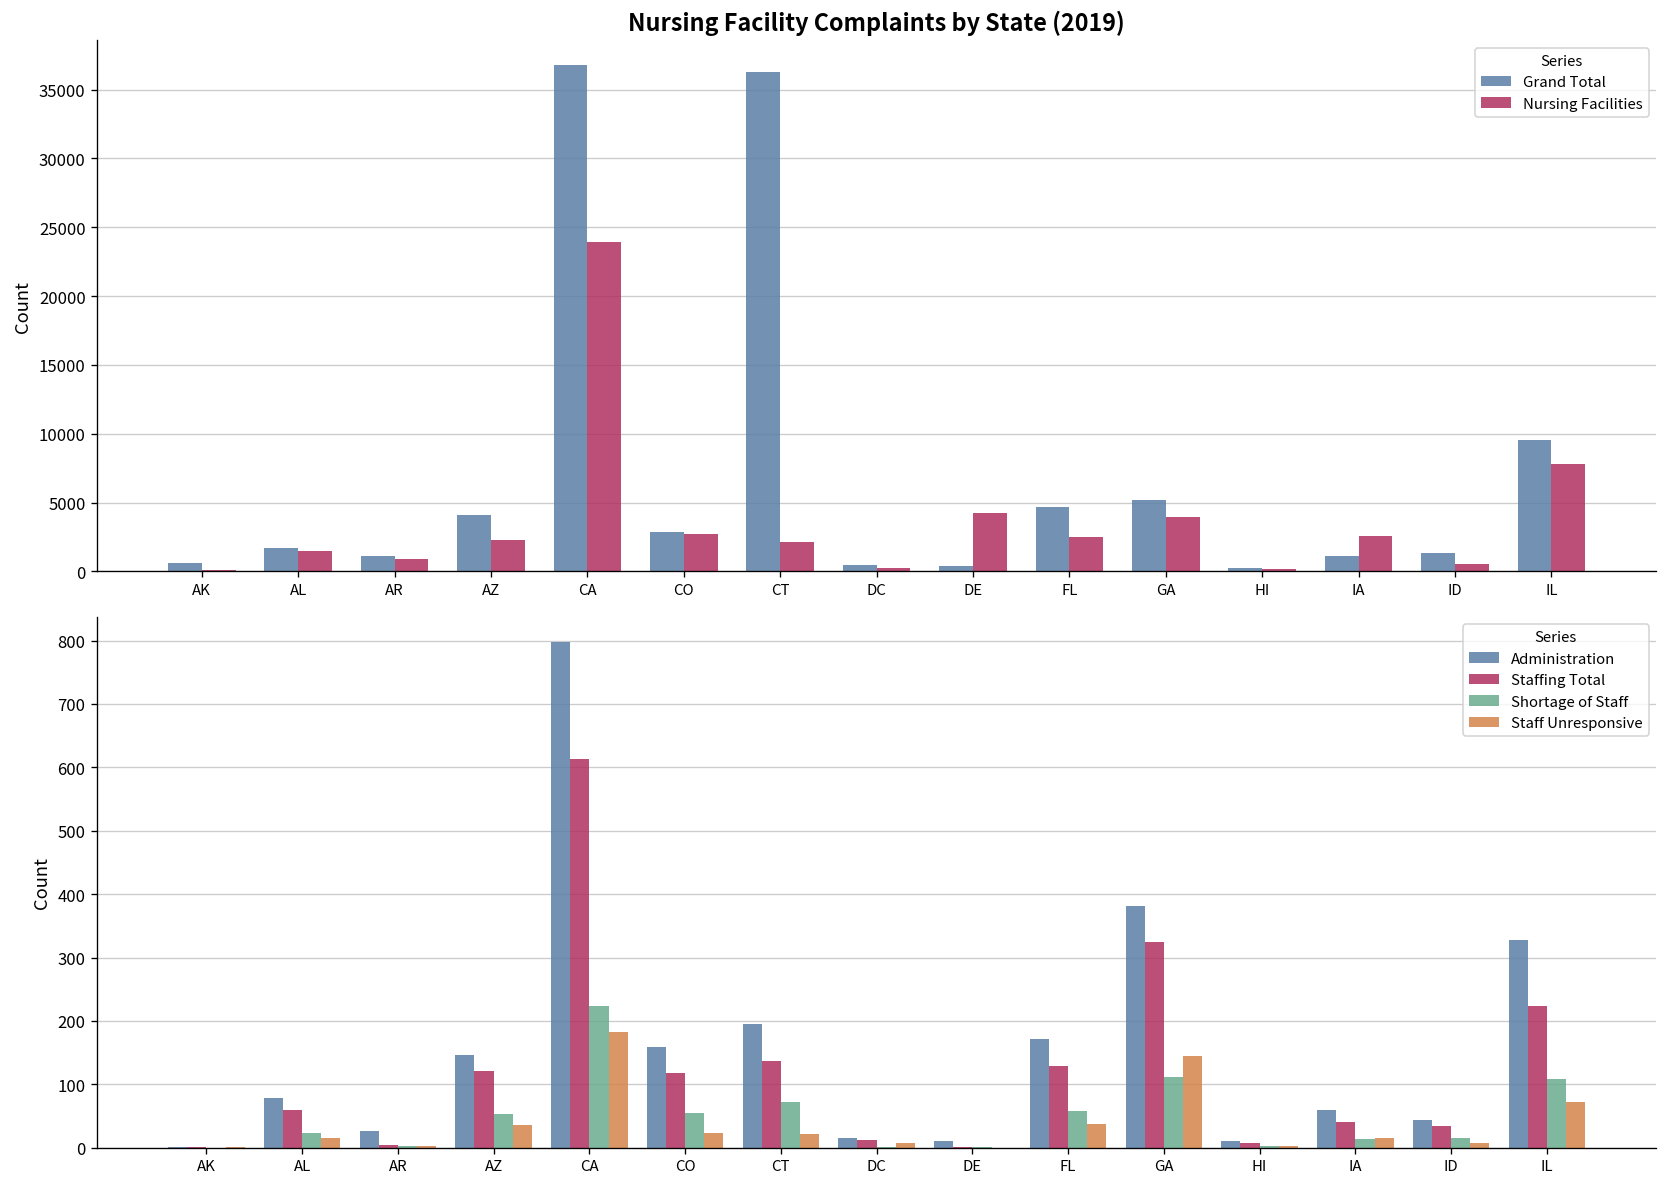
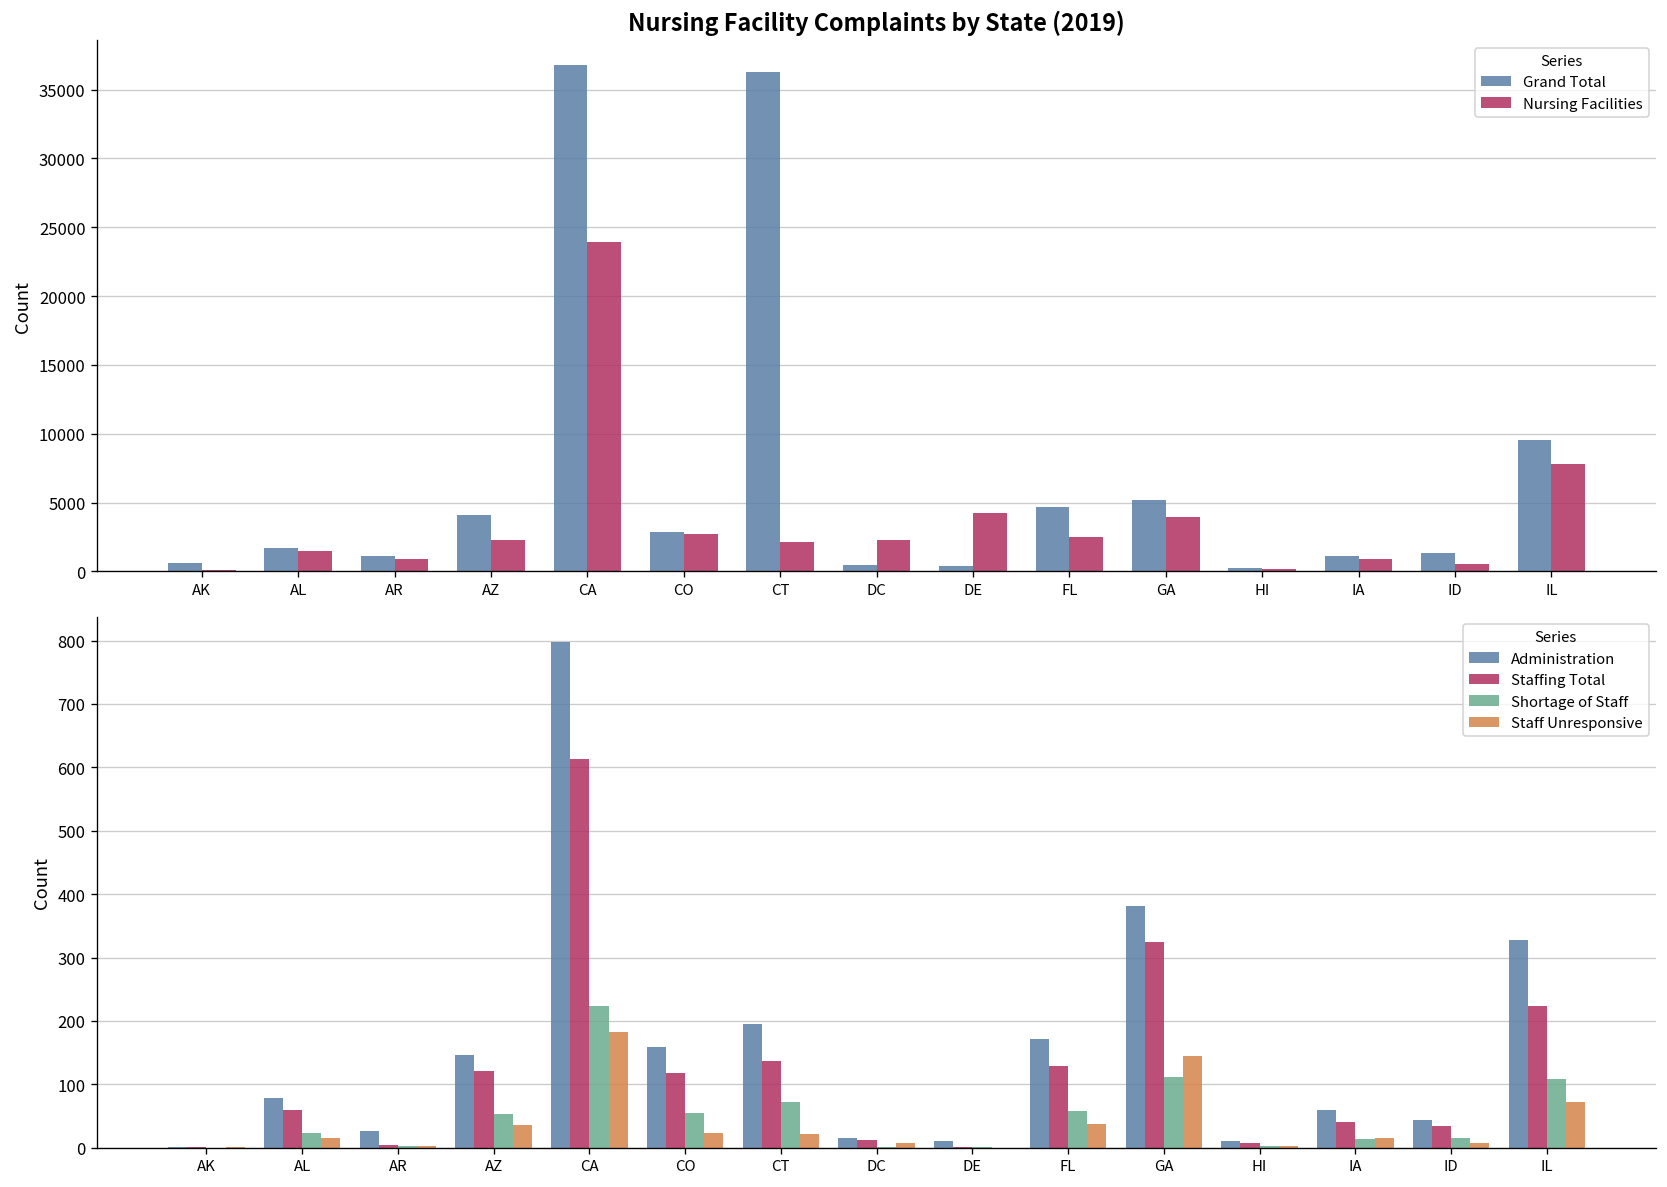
Nursing Facility Complaints by State (2019), Nursing Facilities, DC: 300 -> 2300
Nursing Facility Complaints by State (2019), Nursing Facilities, IA: 2600 -> 900
